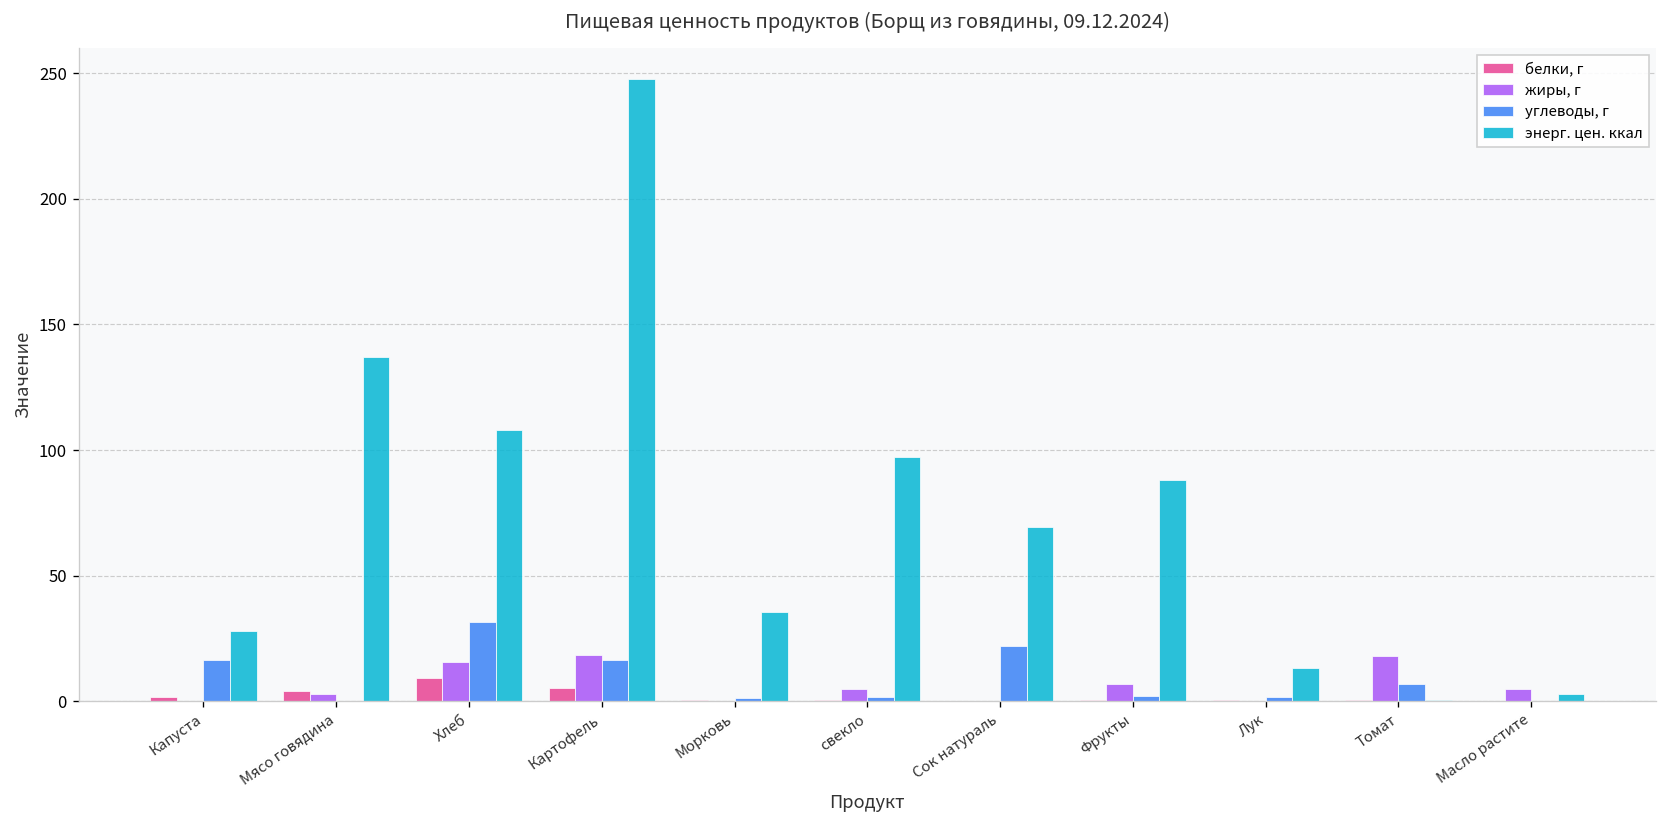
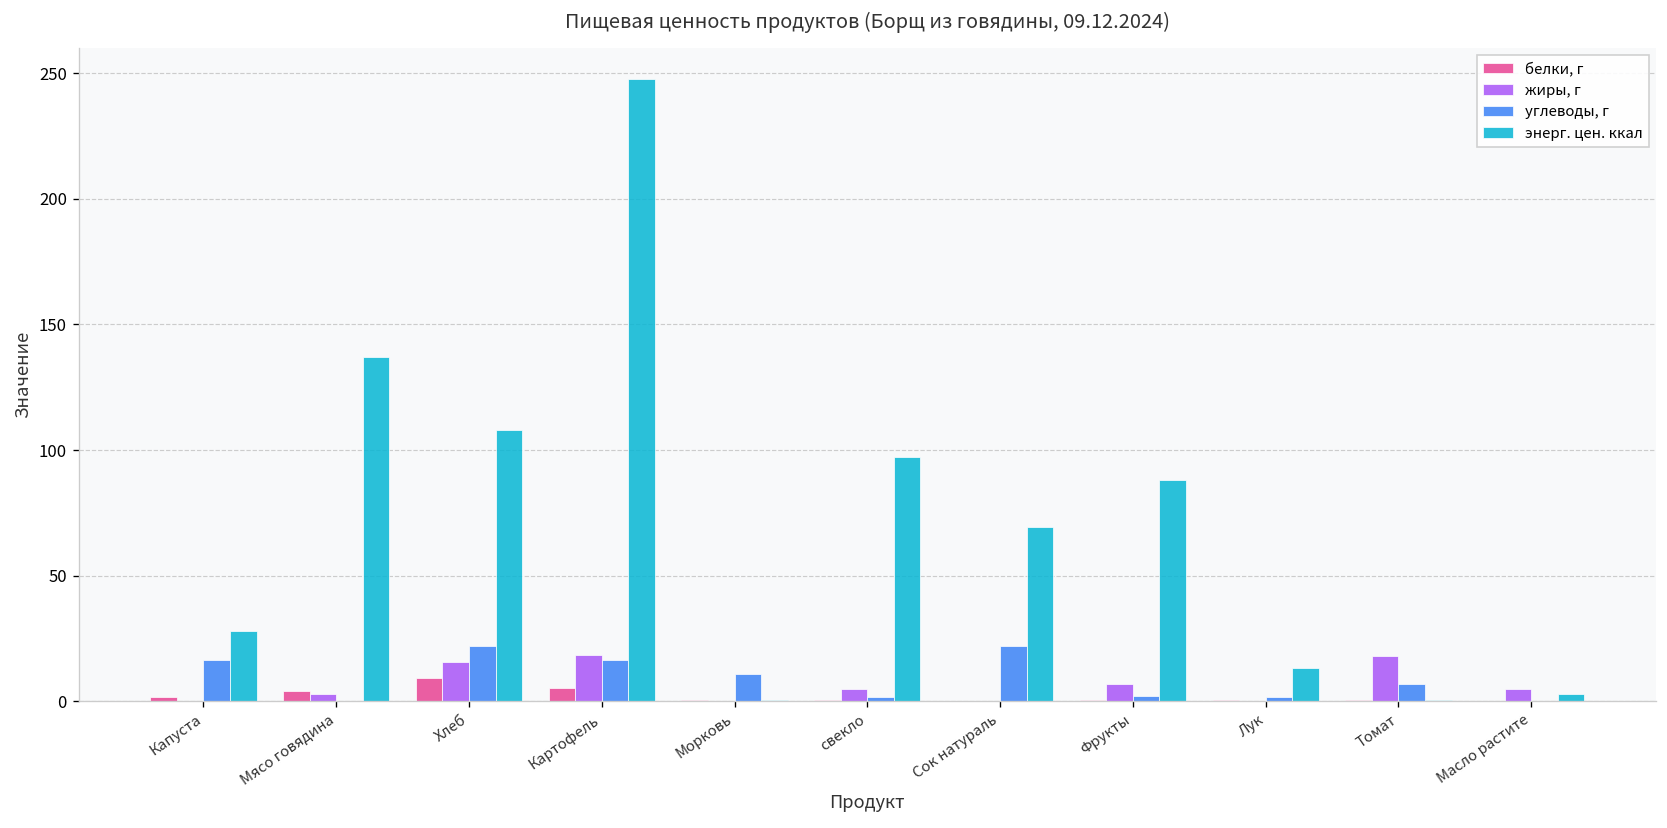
углеводы, г, Хлеб: 31 -> 22
углеводы, г, Морковь: 1 -> 11
энерг. цен. ккал, Морковь: 35 -> 0
